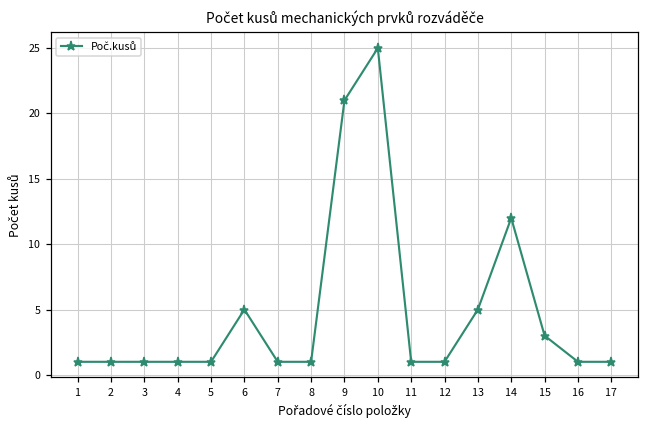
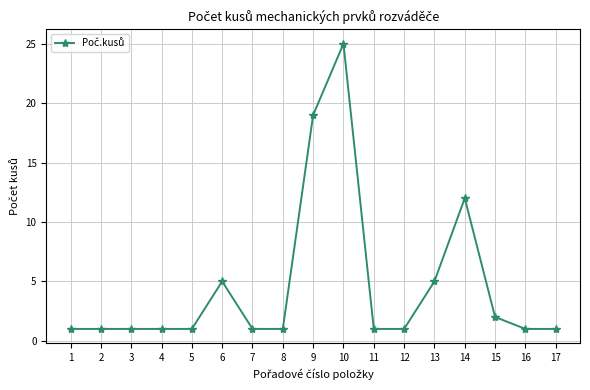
9: 21 -> 19
15: 3 -> 2
